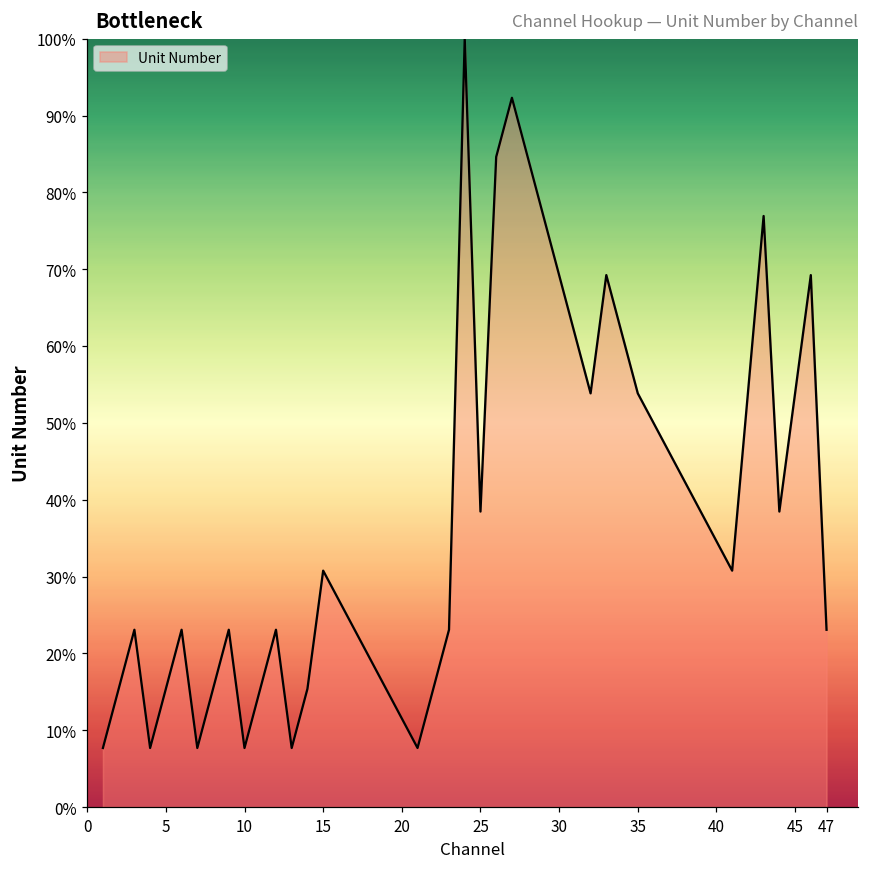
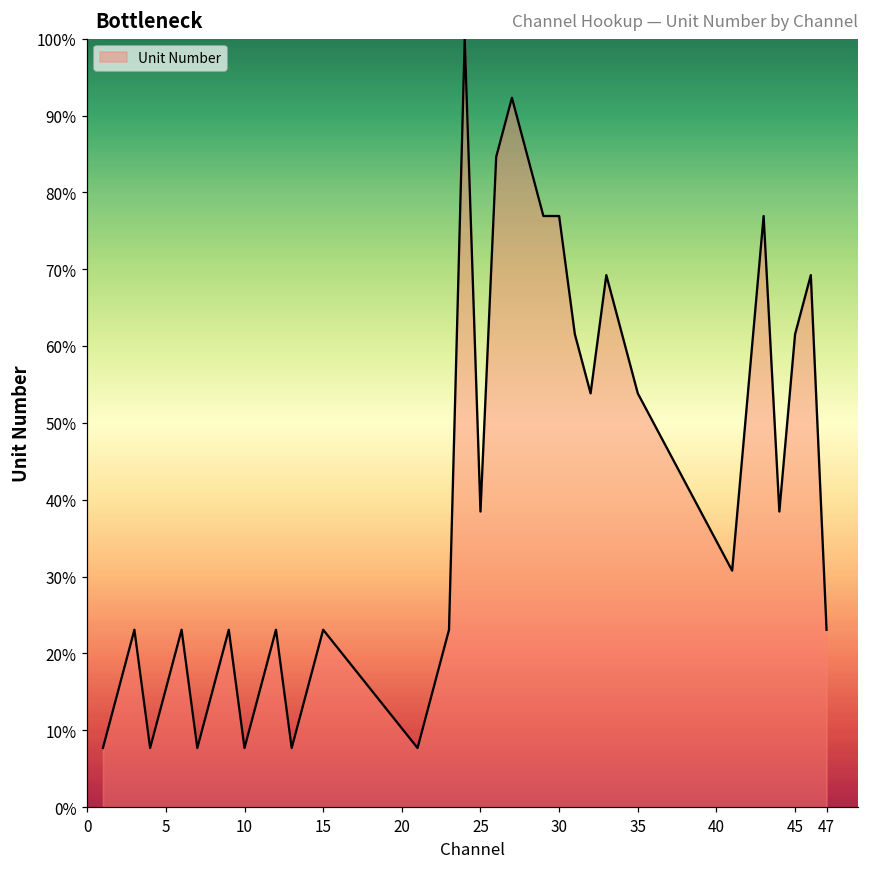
15: 31% -> 23%
30: 69% -> 77%
45: 54% -> 62%
